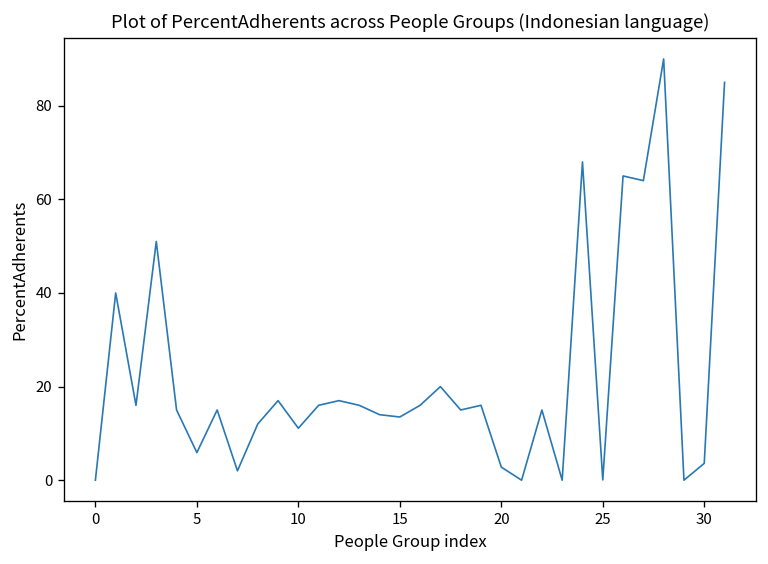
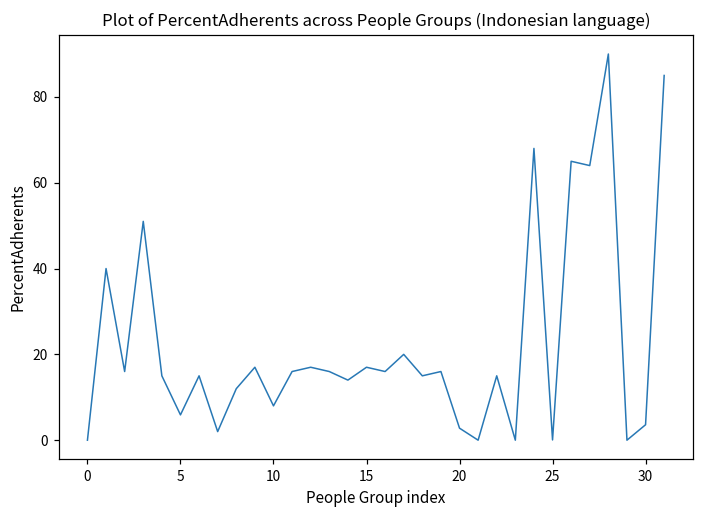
10: 11 -> 8
15: 14 -> 17
